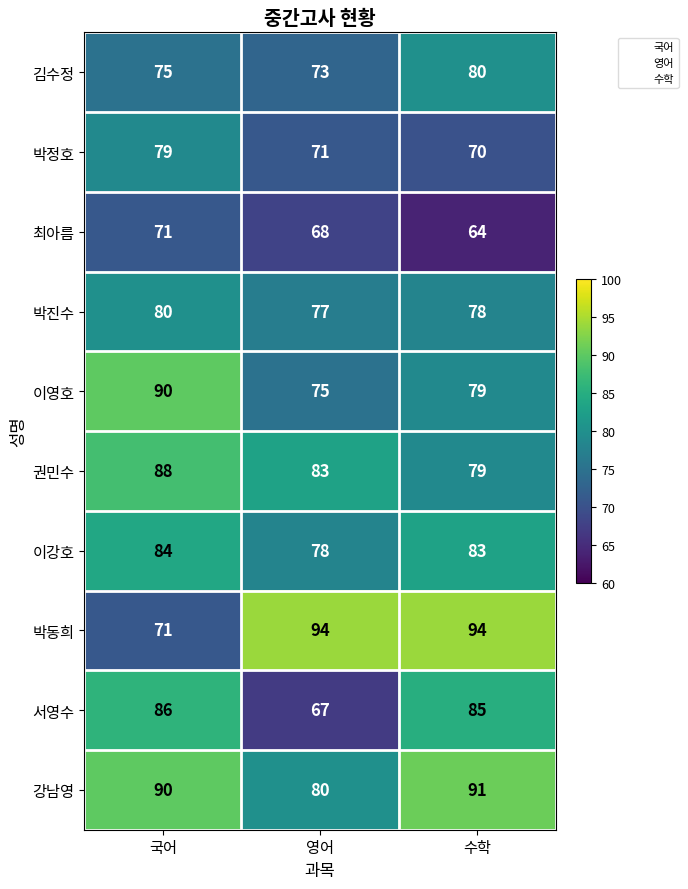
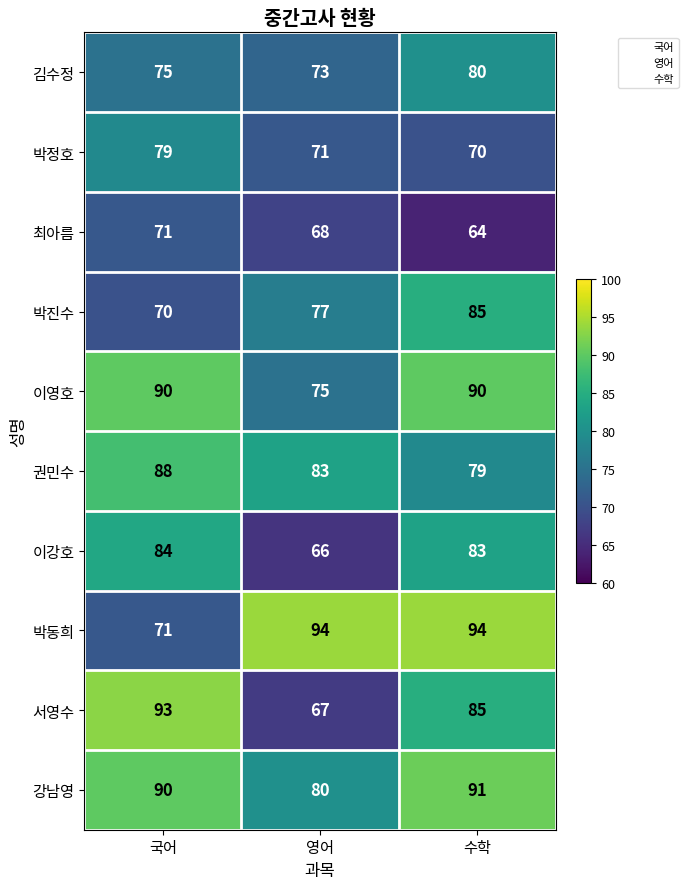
박진수, 국어: 80 -> 70
박진수, 수학: 78 -> 85
이영호, 수학: 79 -> 90
이강호, 영어: 78 -> 66
서영수, 국어: 86 -> 93
